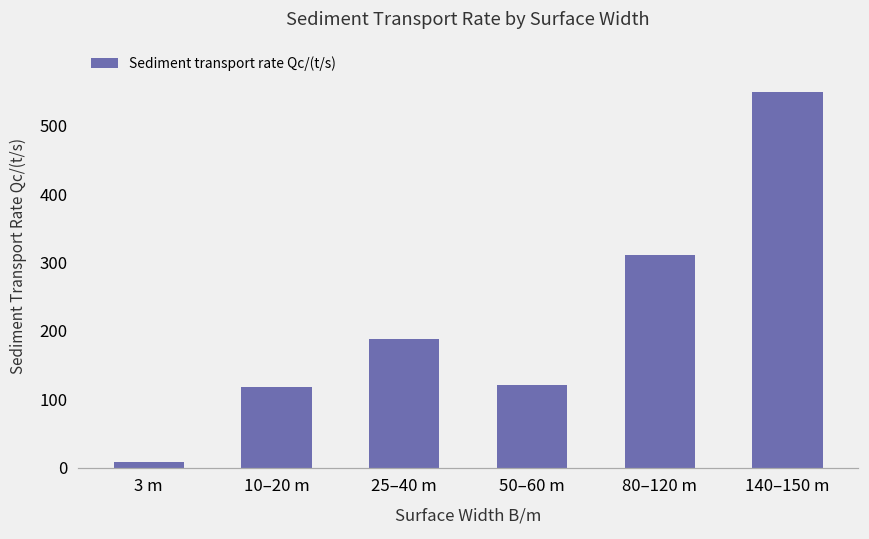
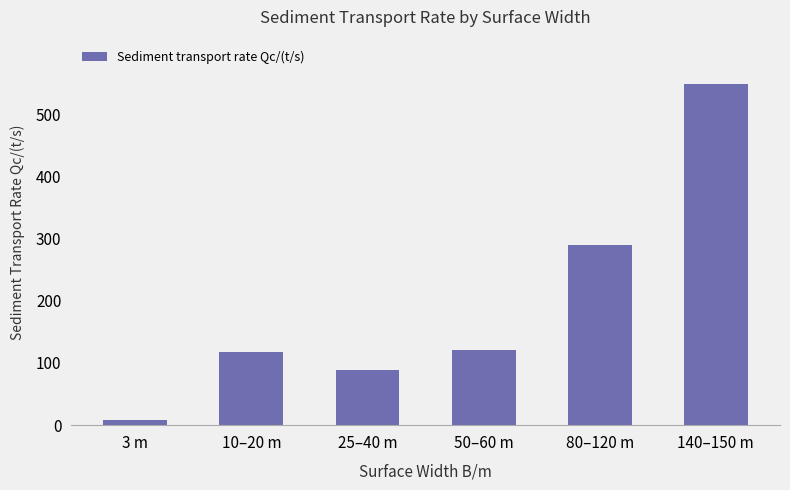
25–40 m: 190 -> 90
80–120 m: 310 -> 290
